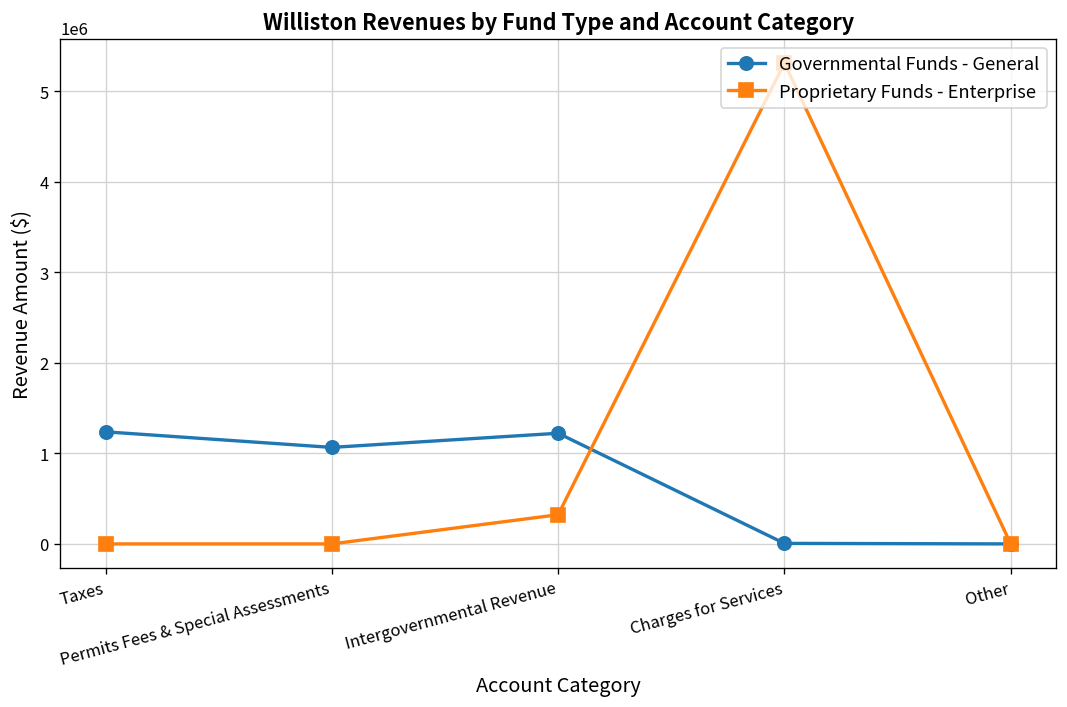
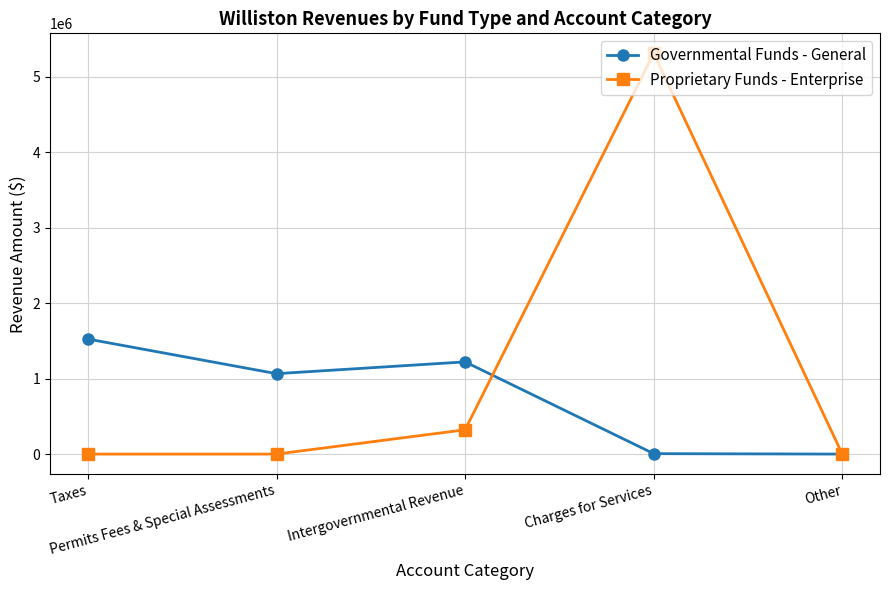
Governmental Funds - General, Taxes: 1200000 -> 1500000
